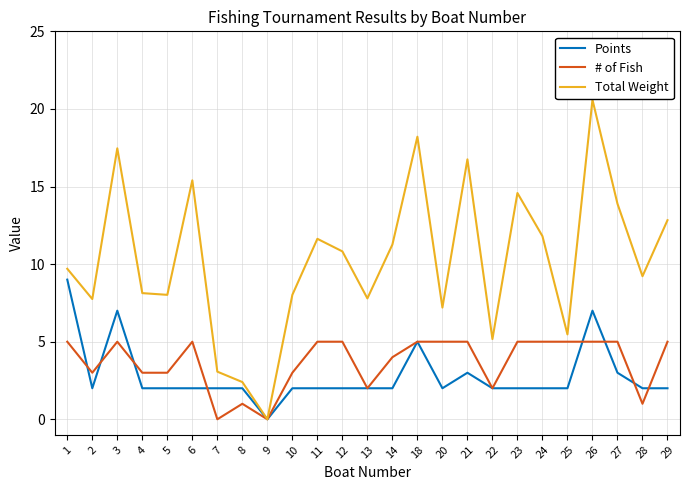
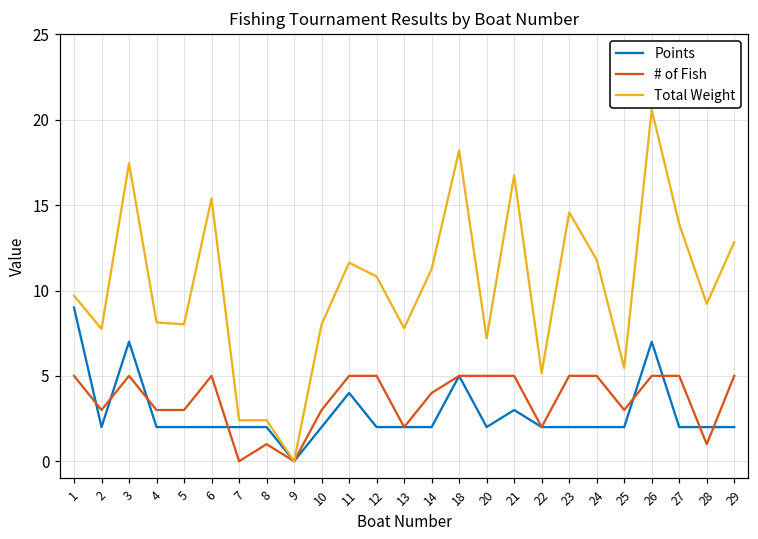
Total Weight, 7: 3.1 -> 2.4
Points, 11: 2 -> 4
# of Fish, 25: 5 -> 3
Points, 27: 3 -> 2
